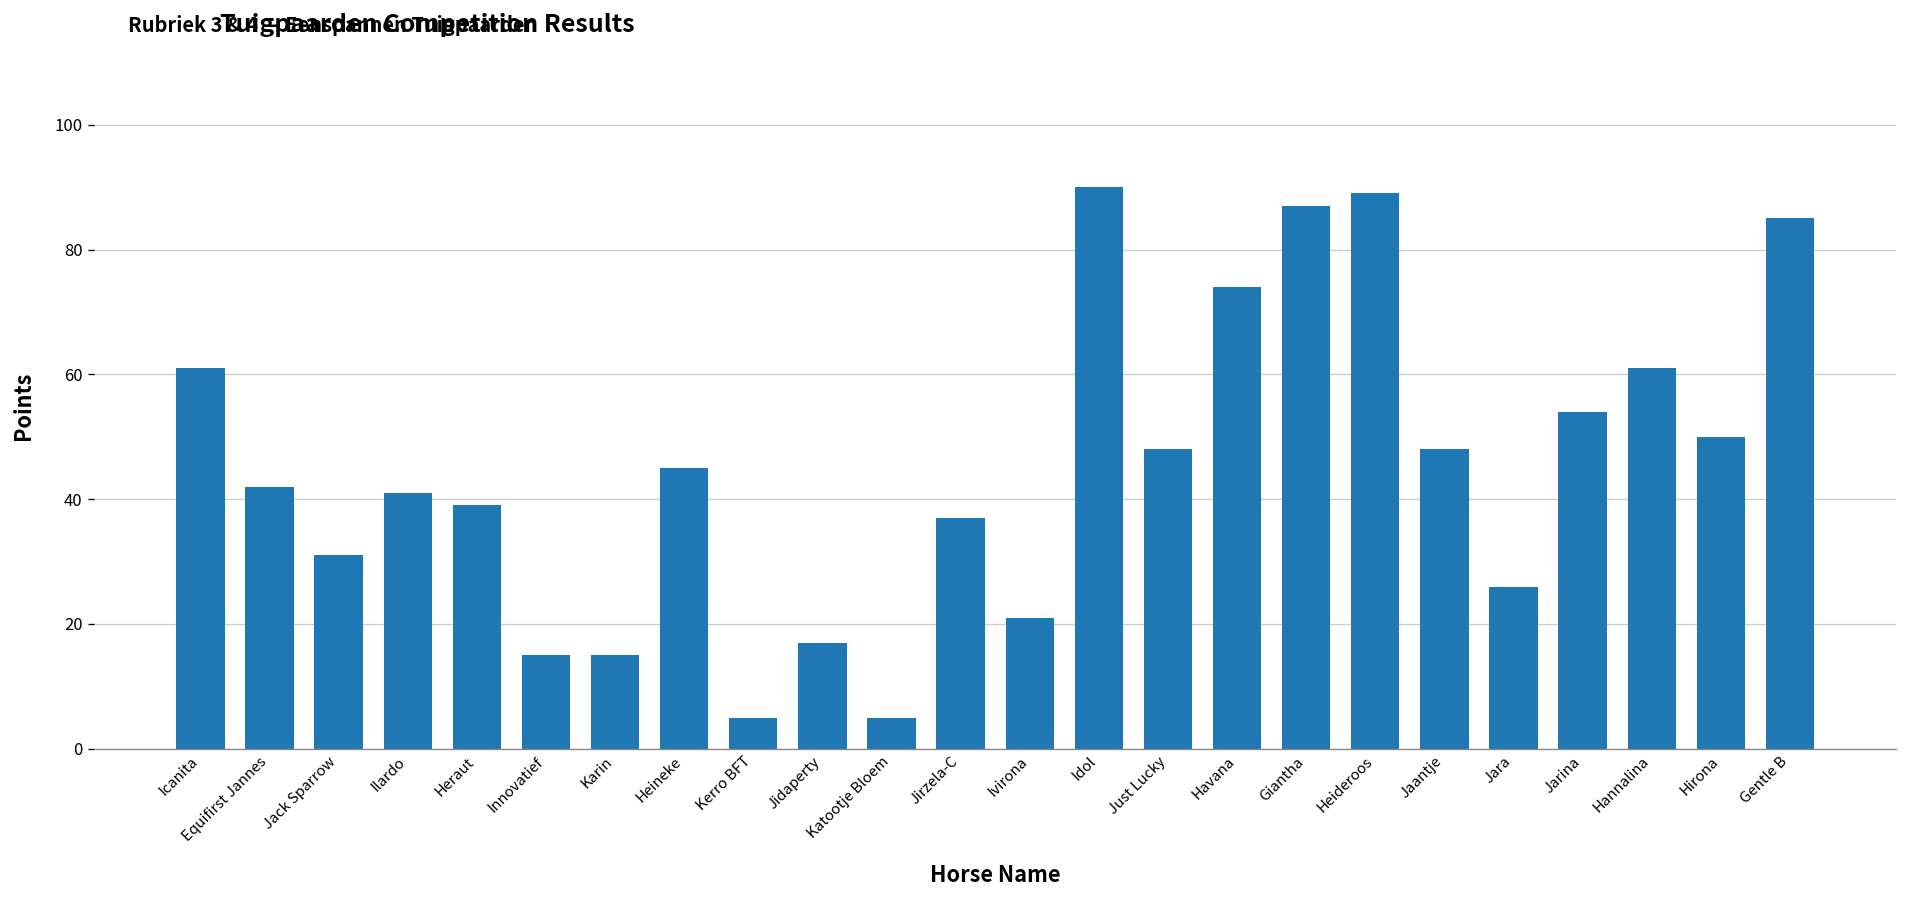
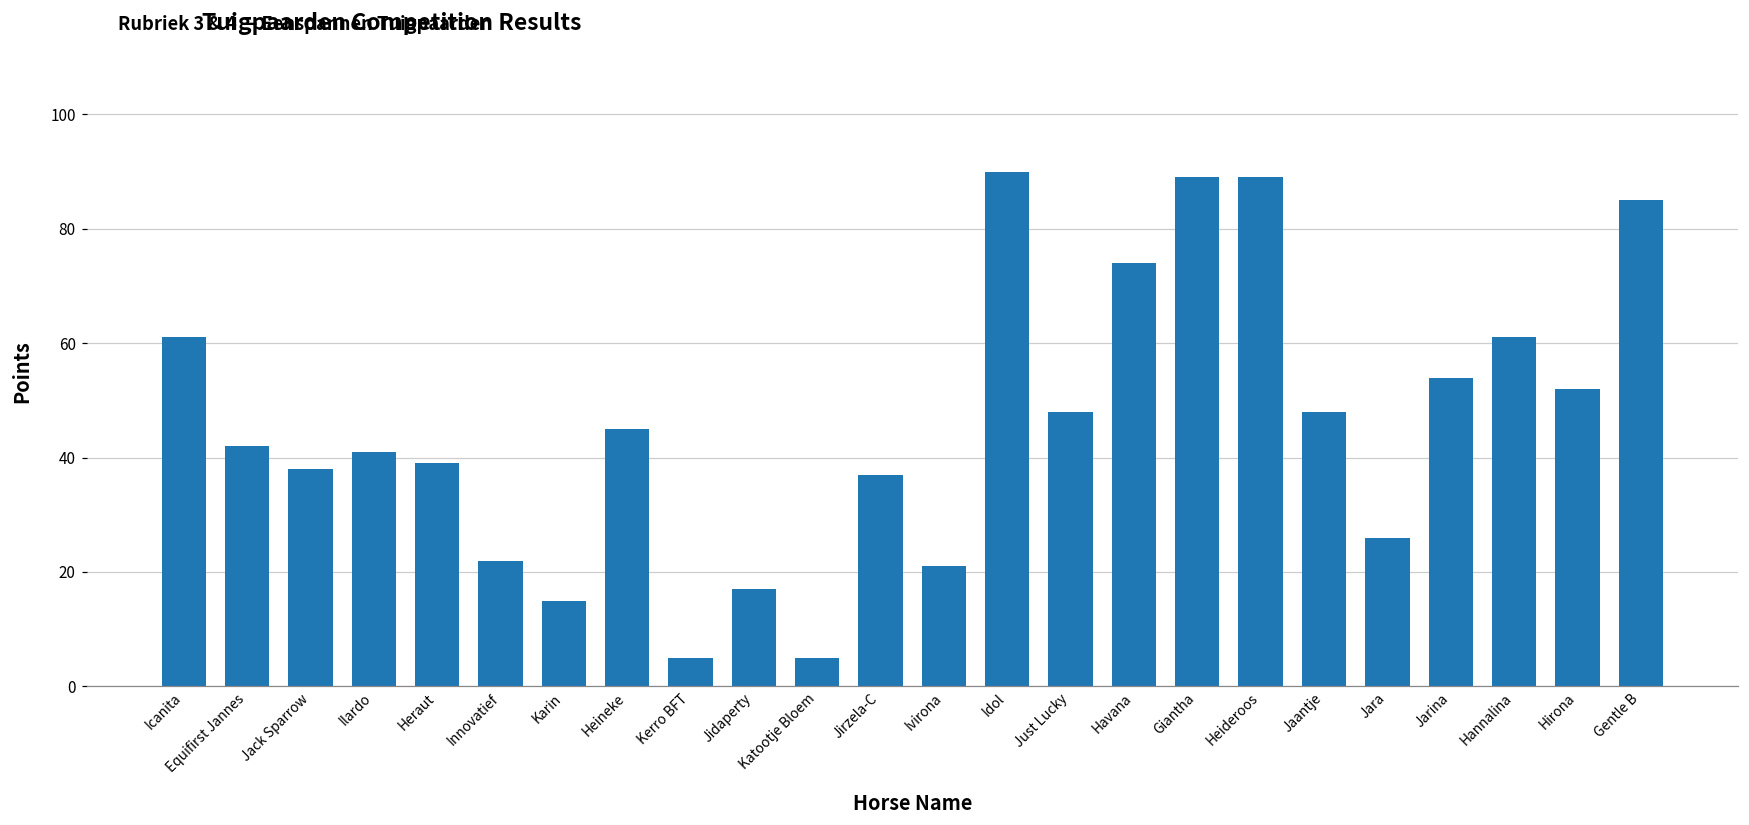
Jack Sparrow: 31 -> 38
Innovatief: 15 -> 22
Giantha: 87 -> 89
Hirona: 50 -> 52
